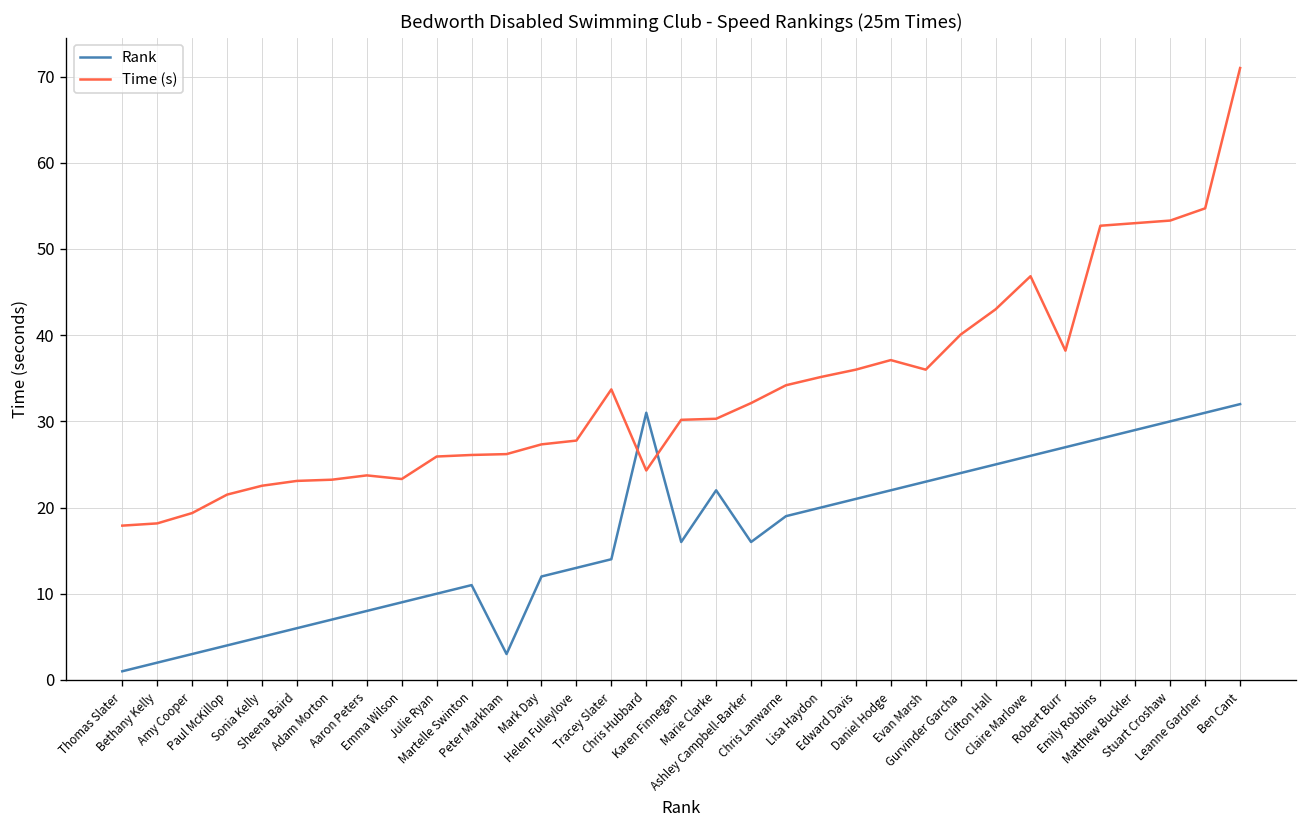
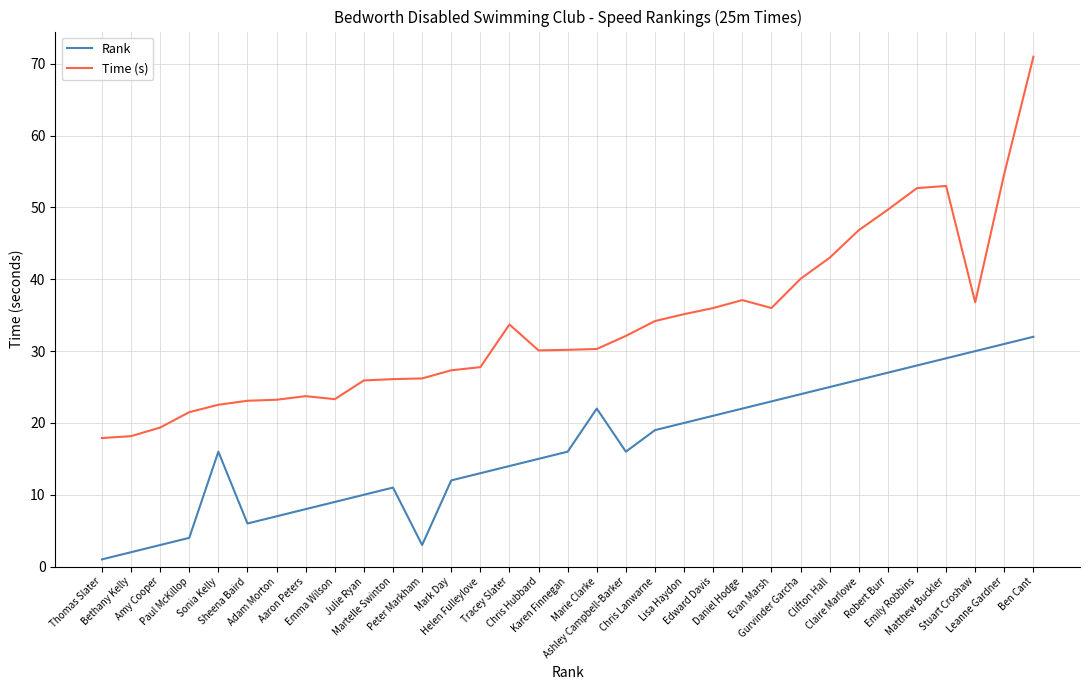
Rank, Sonia Kelly: 5 -> 16
Rank, Chris Hubbard: 31 -> 15
Time (s), Chris Hubbard: 24 -> 30
Time (s), Robert Burr: 38 -> 50
Time (s), Stuart Croshaw: 53 -> 37
